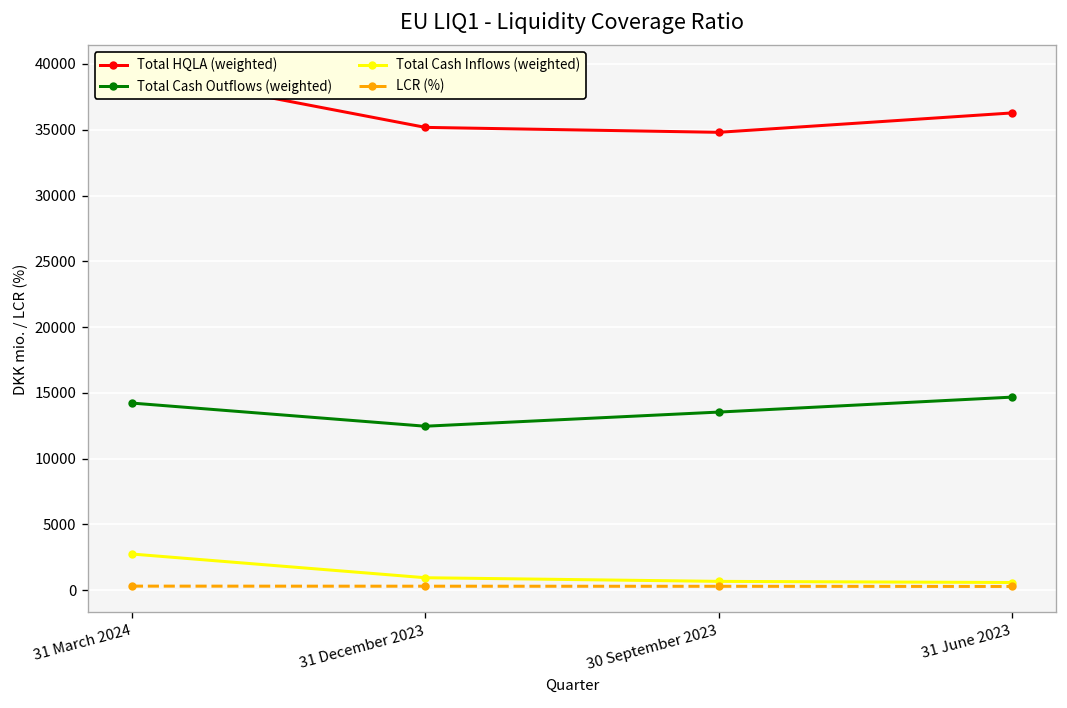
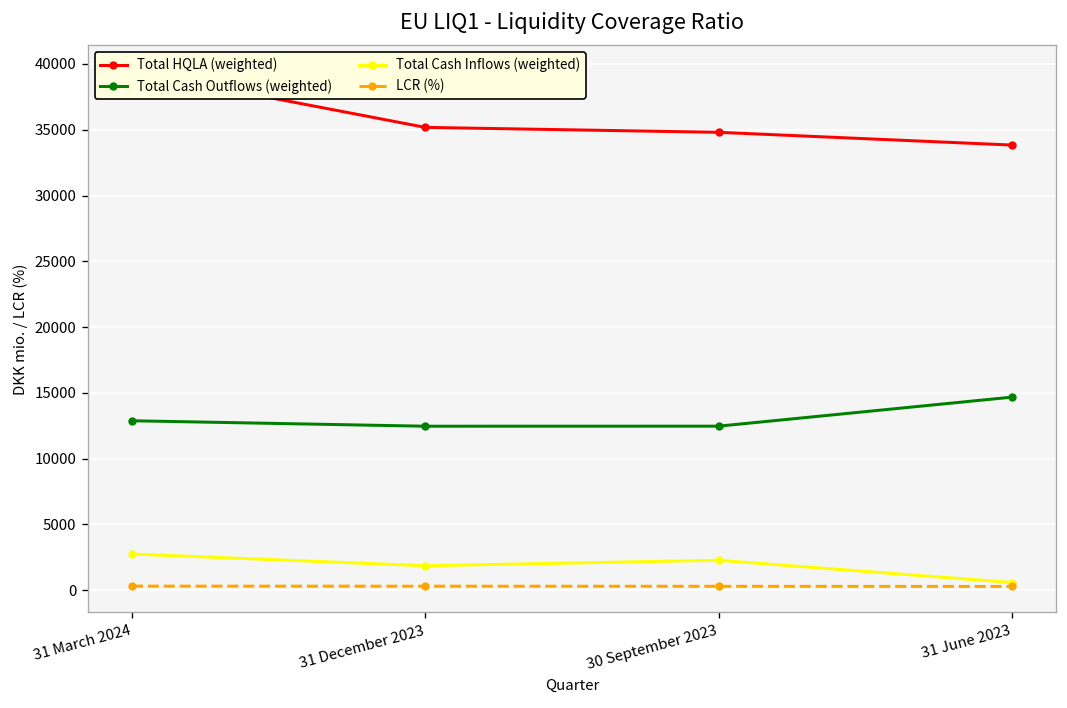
Total Cash Outflows (weighted), 31 March 2024: 14200 -> 12900
Total Cash Inflows (weighted), 31 December 2023: 900 -> 1900
Total Cash Outflows (weighted), 30 September 2023: 13500 -> 12500
Total Cash Inflows (weighted), 30 September 2023: 700 -> 2300
Total HQLA (weighted), 31 June 2023: 36300 -> 33800
